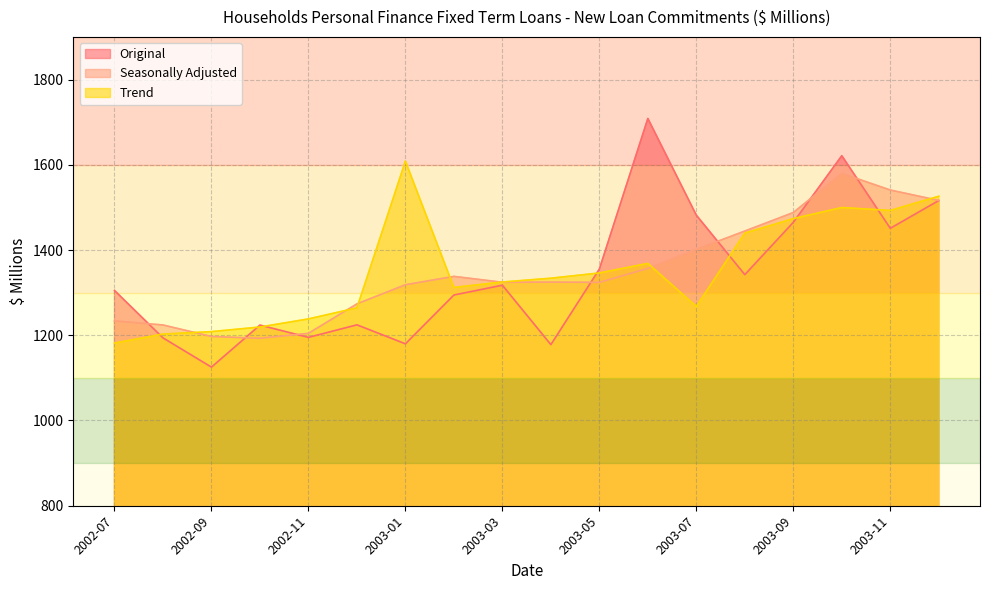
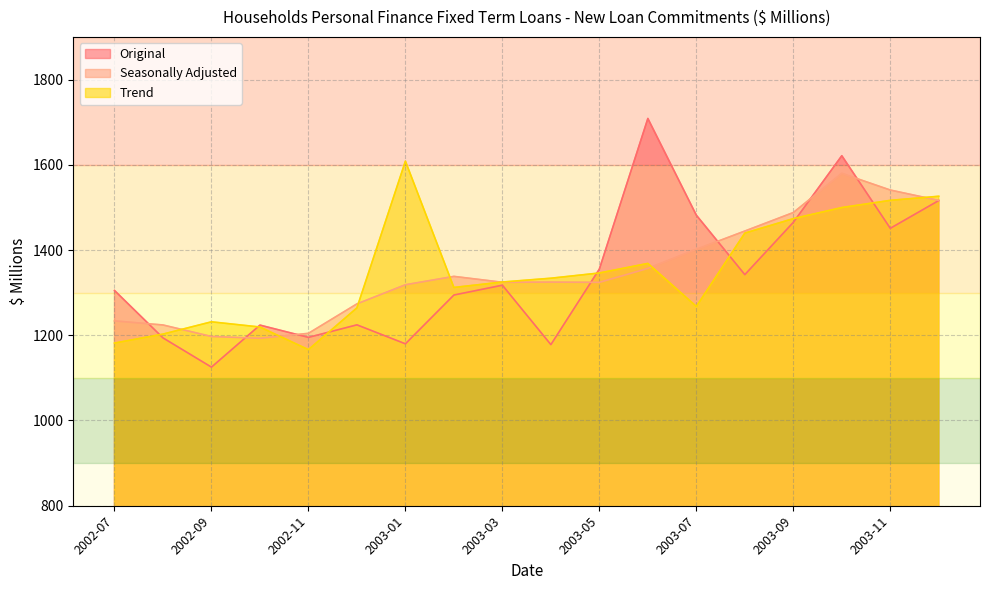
Trend, 2002-09: 1210 -> 1230
Trend, 2002-11: 1240 -> 1170
Trend, 2003-11: 1490 -> 1520
